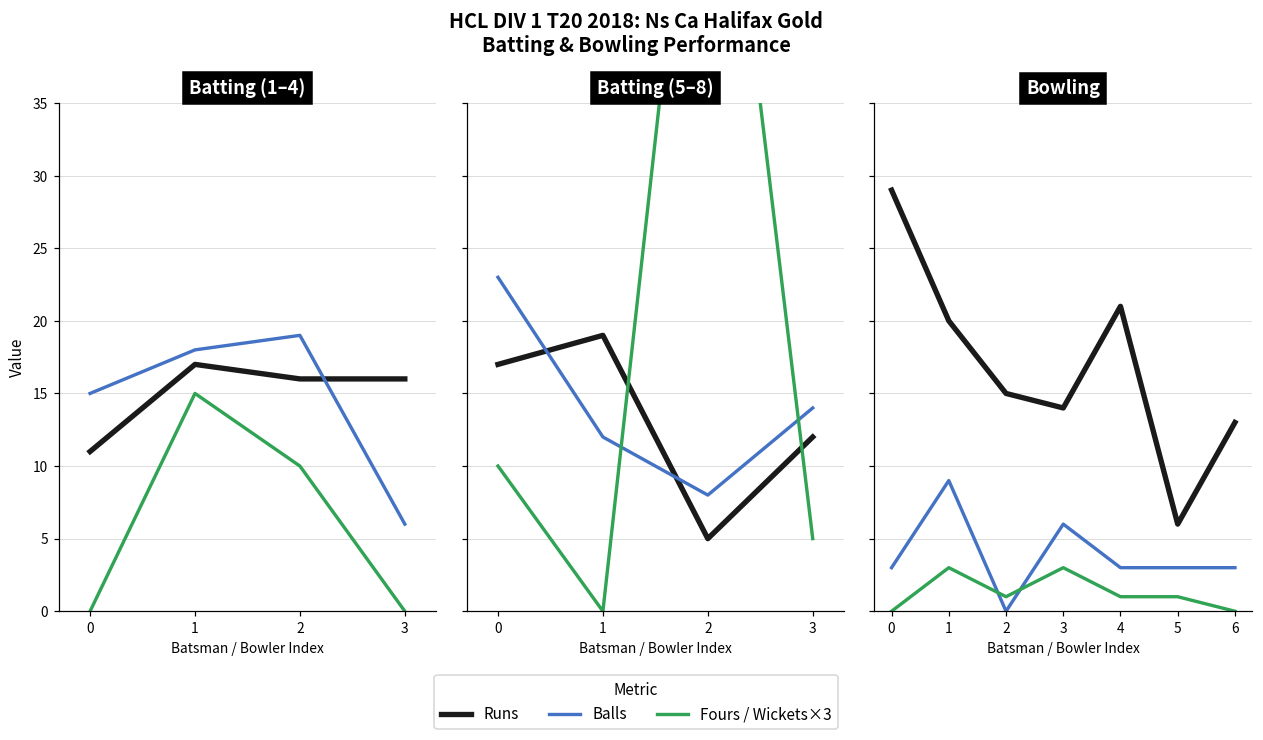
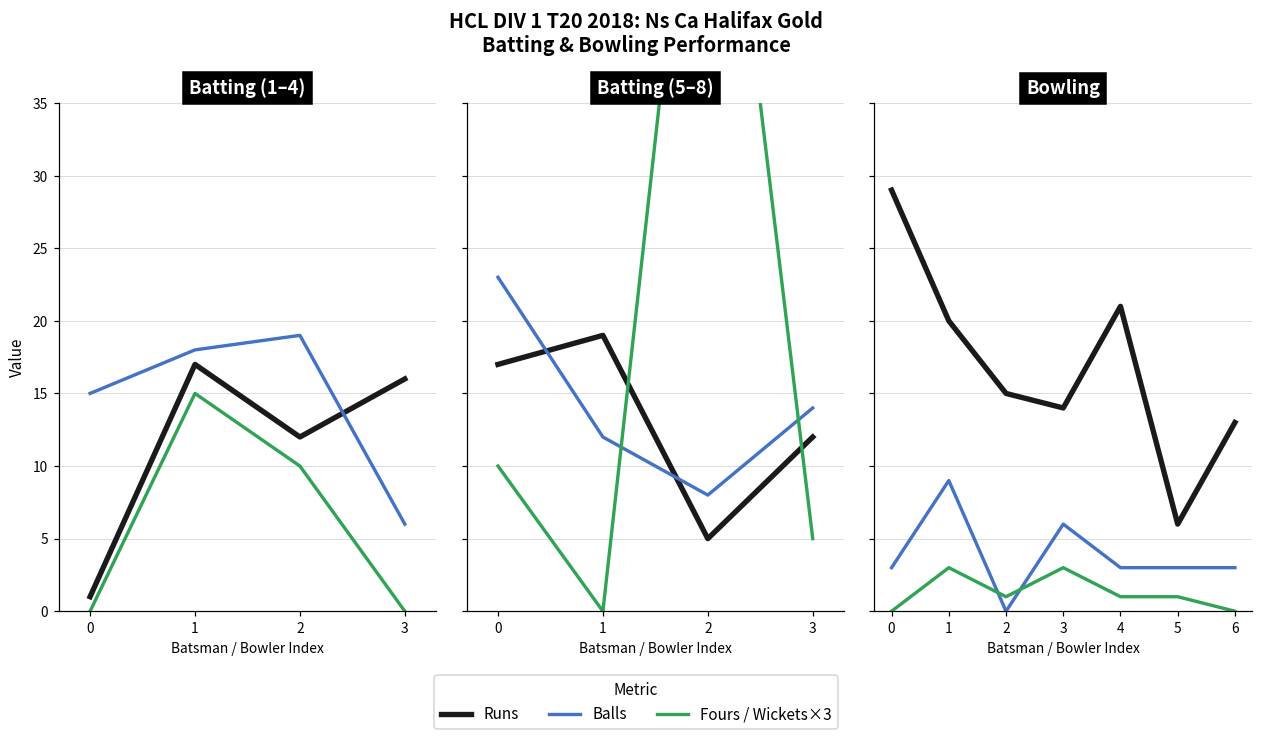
Batting (1–4), Runs, 0: 11 -> 1
Batting (1–4), Runs, 2: 16 -> 12
